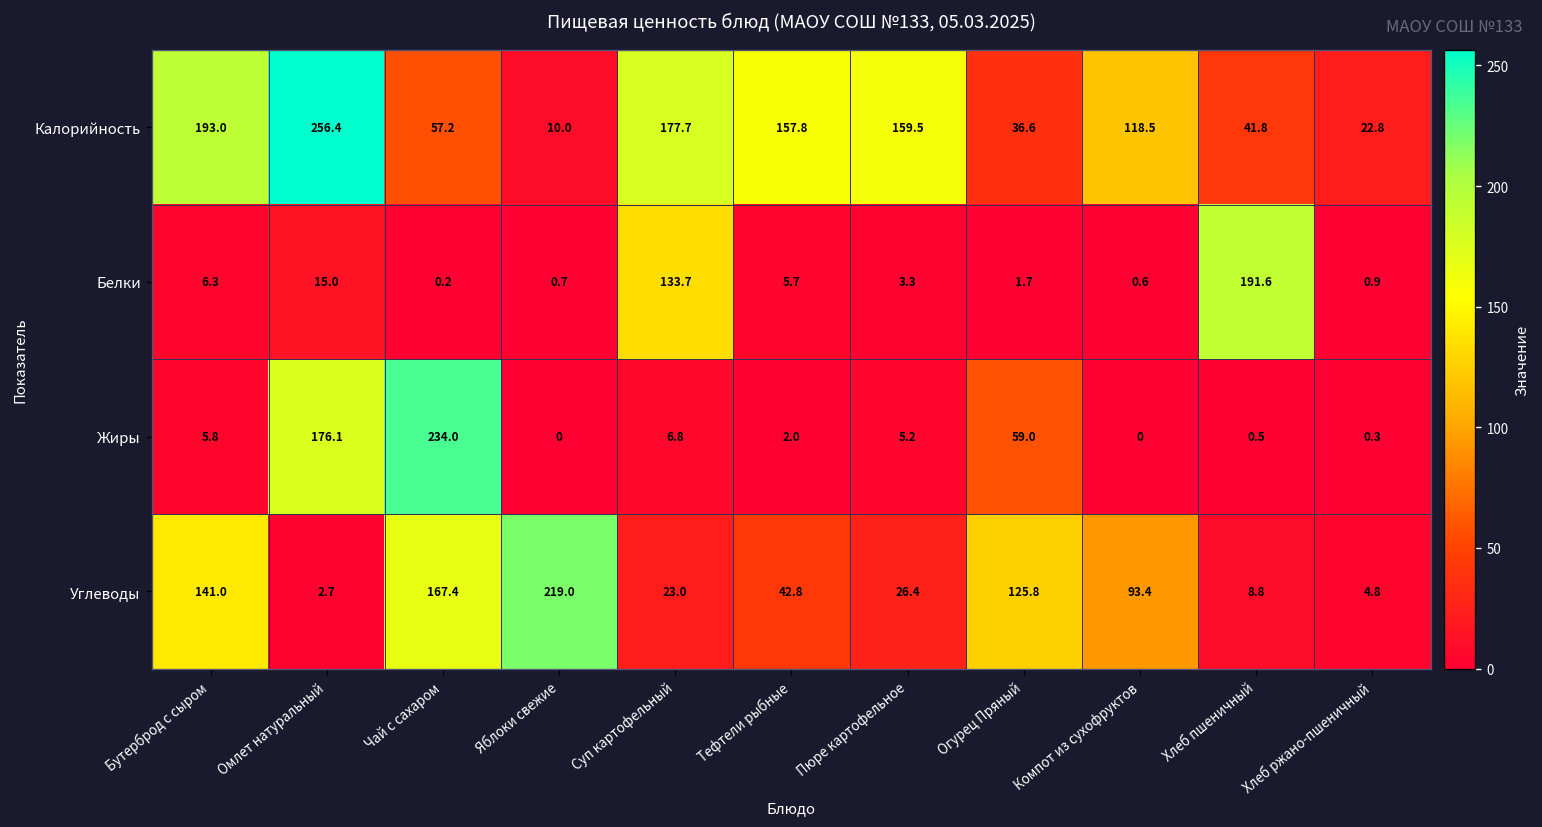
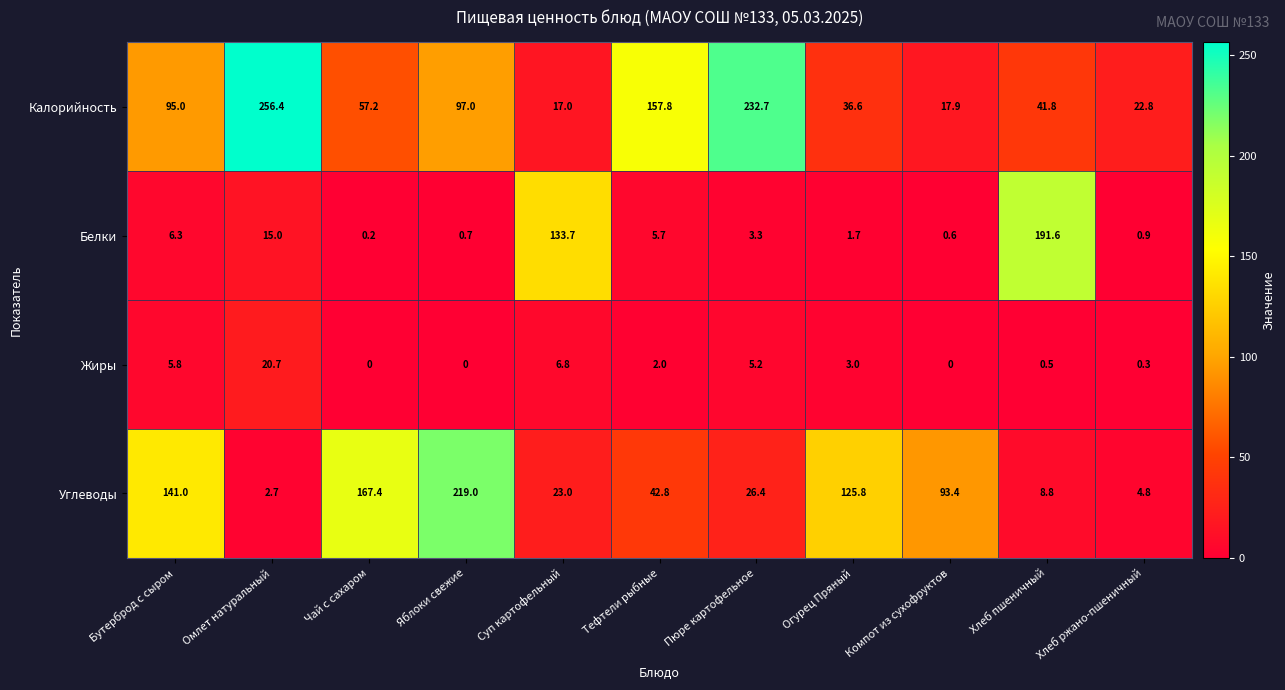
Калорийность, Бутерброд с сыром: 193.0 -> 95.0
Калорийность, Яблоки свежие: 10.0 -> 97.0
Калорийность, Суп картофельный: 177.7 -> 17.0
Калорийность, Пюре картофельное: 159.5 -> 232.7
Калорийность, Компот из сухофруктов: 118.5 -> 17.9
Жиры, Омлет натуральный: 176.1 -> 20.7
Жиры, Чай с сахаром: 234.0 -> 0
Жиры, Огурец Пряный: 59.0 -> 3.0
